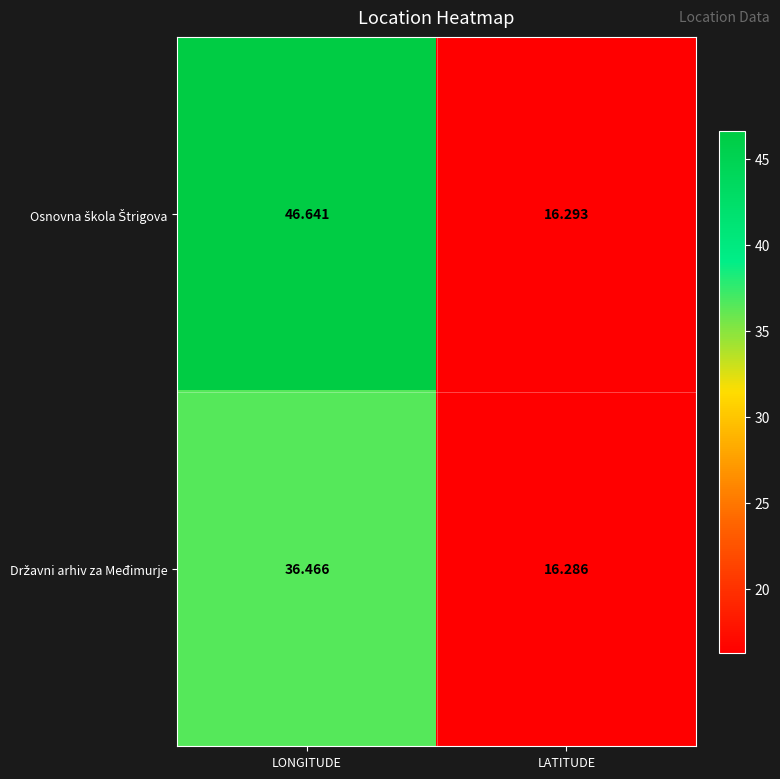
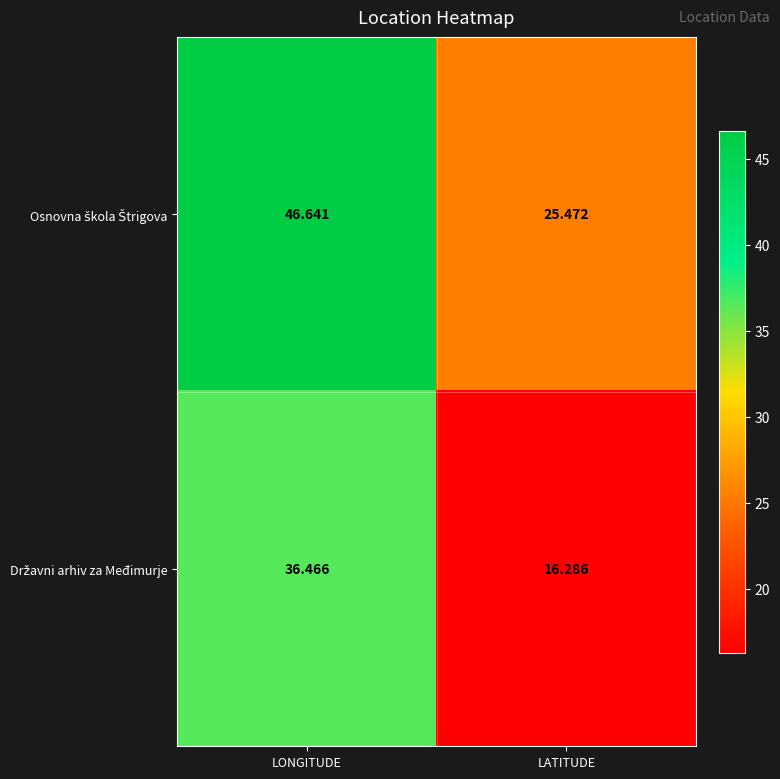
Osnovna škola Štrigova, LATITUDE: 16.293 -> 25.472
